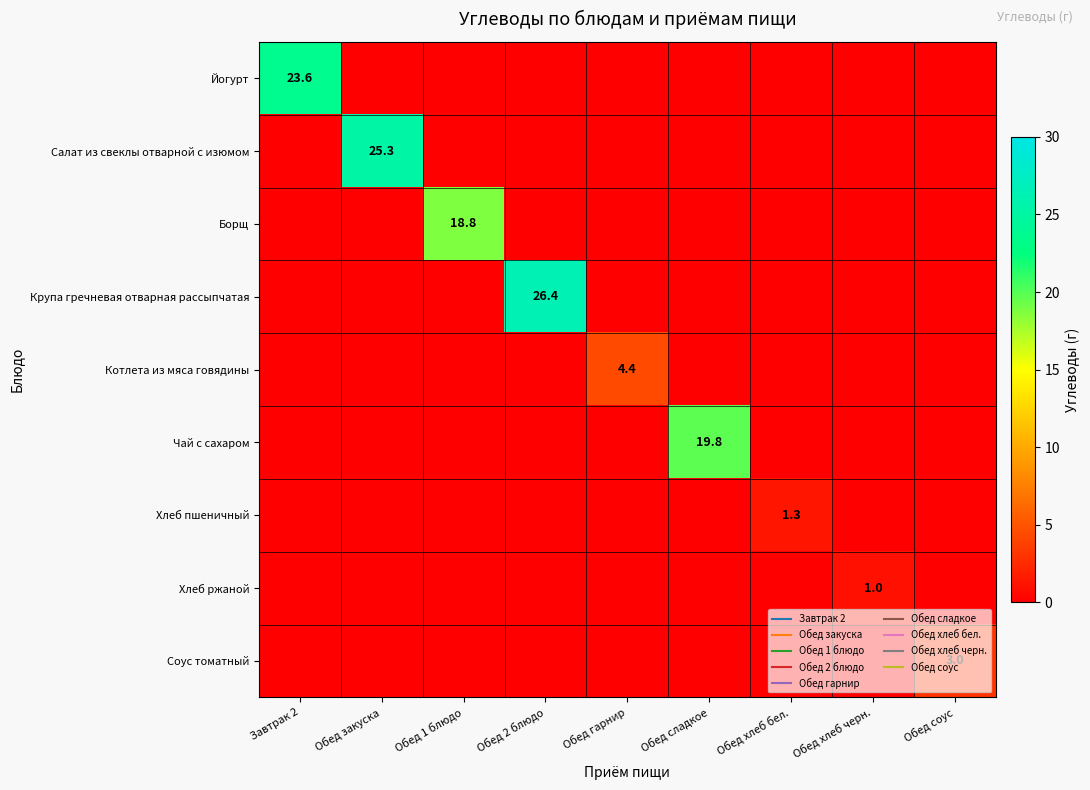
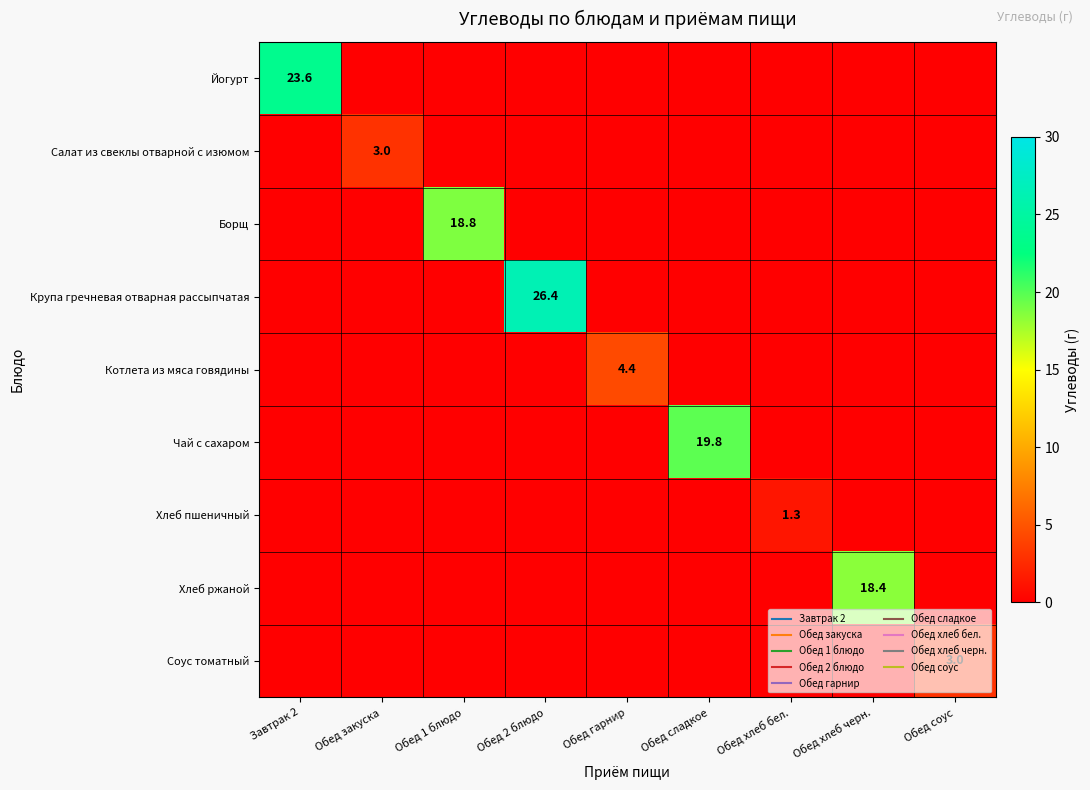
Салат из свеклы отварной с изюмом, Обед закуска: 25.3 -> 3.0
Хлеб ржаной, Обед хлеб черн.: 1.0 -> 18.4
